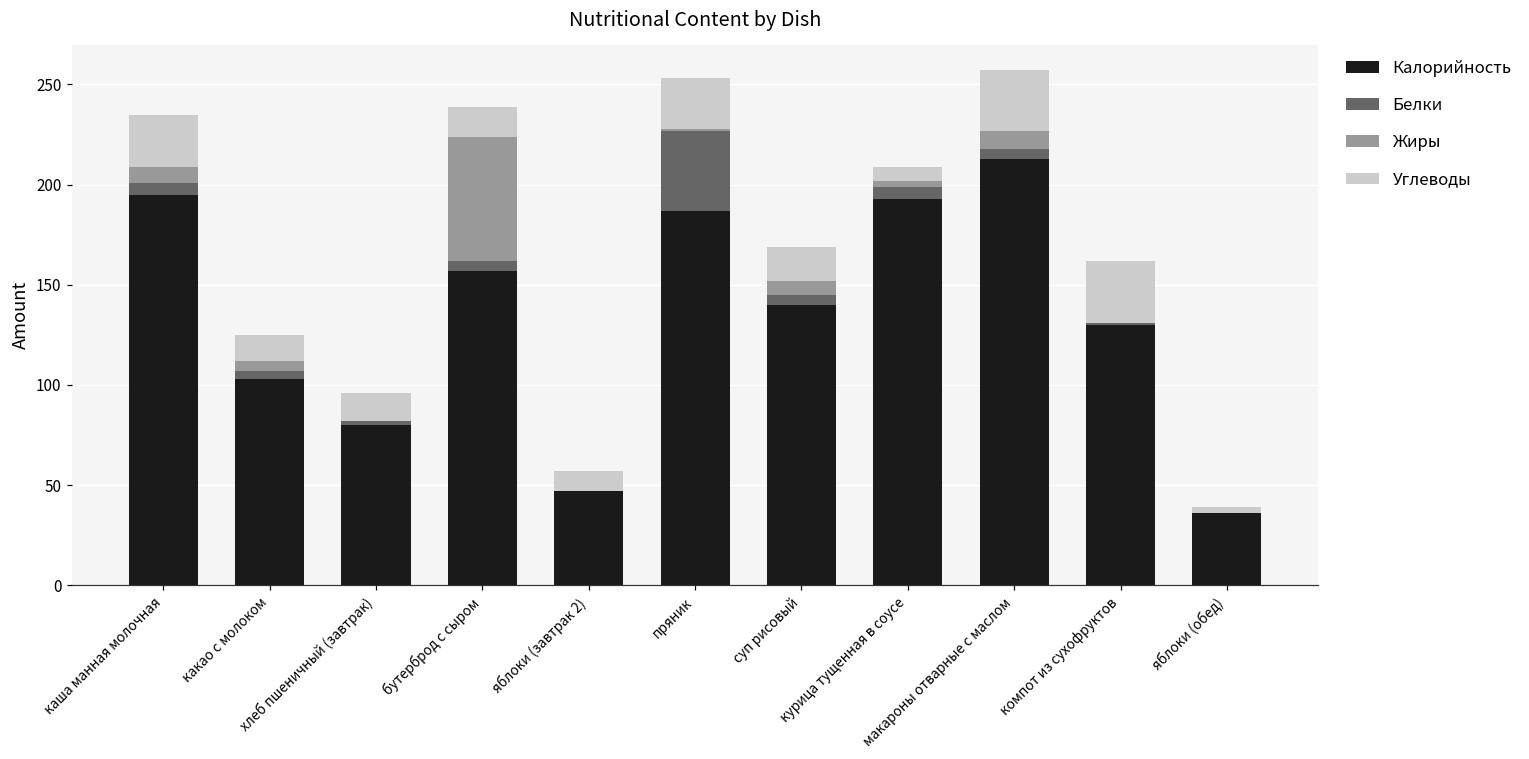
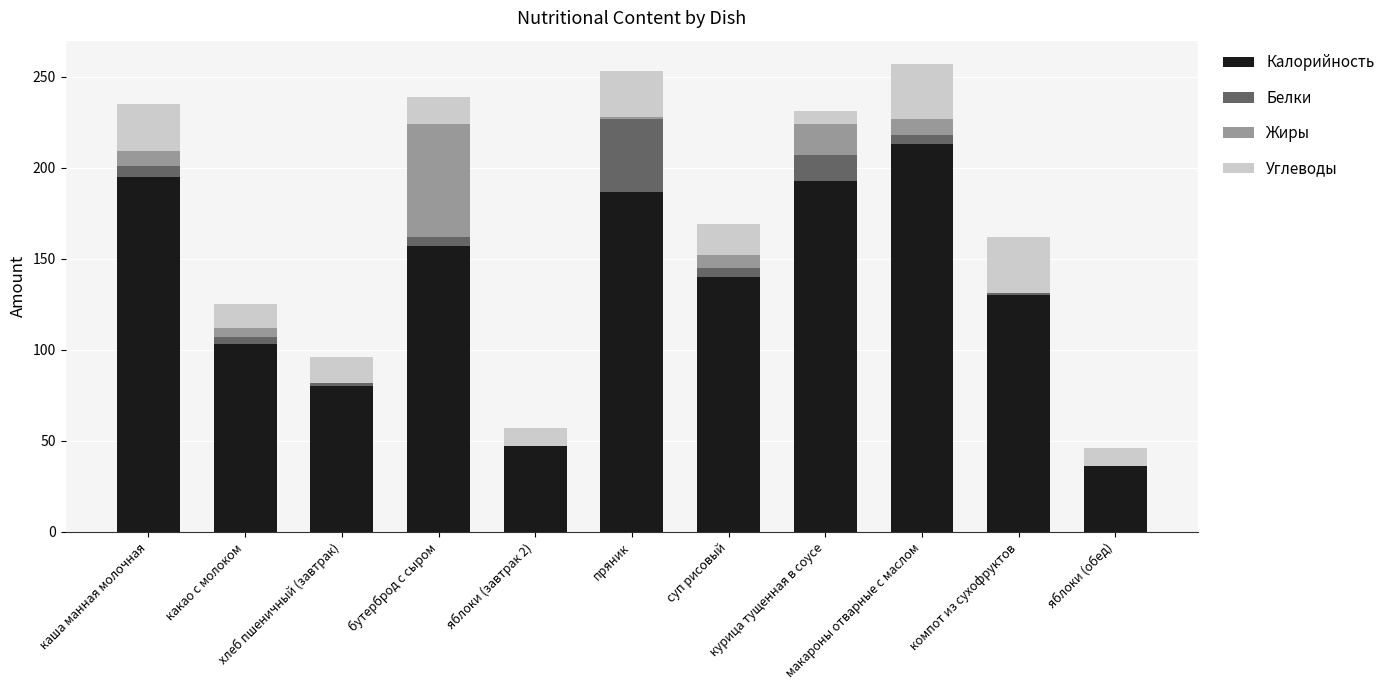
Белки, курица тущенная в соусе: 6 -> 14
Жиры, курица тущенная в соусе: 3 -> 17
Углеводы, яблоки (обед): 3 -> 10
